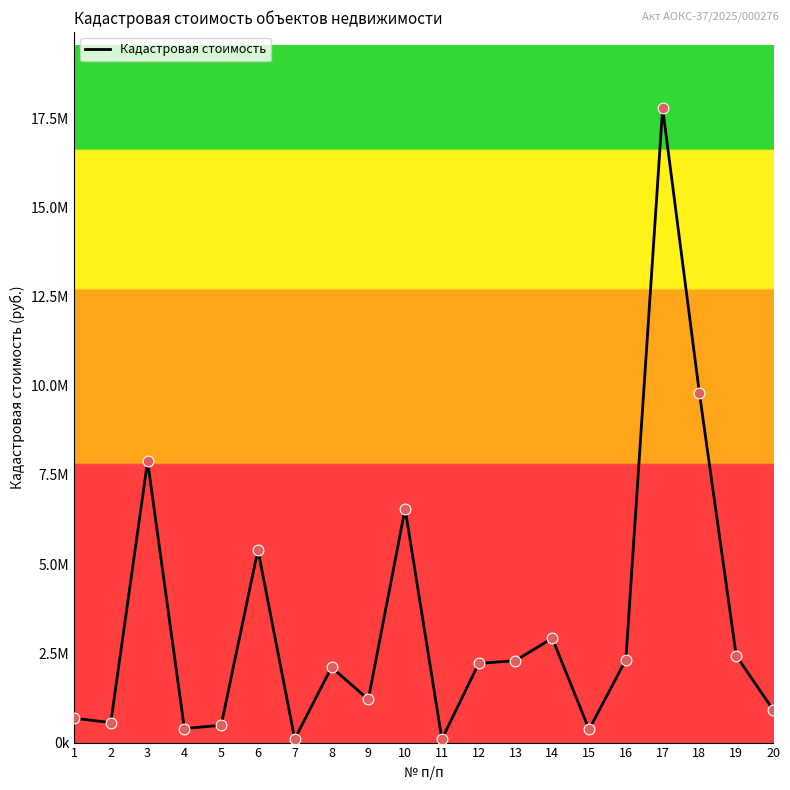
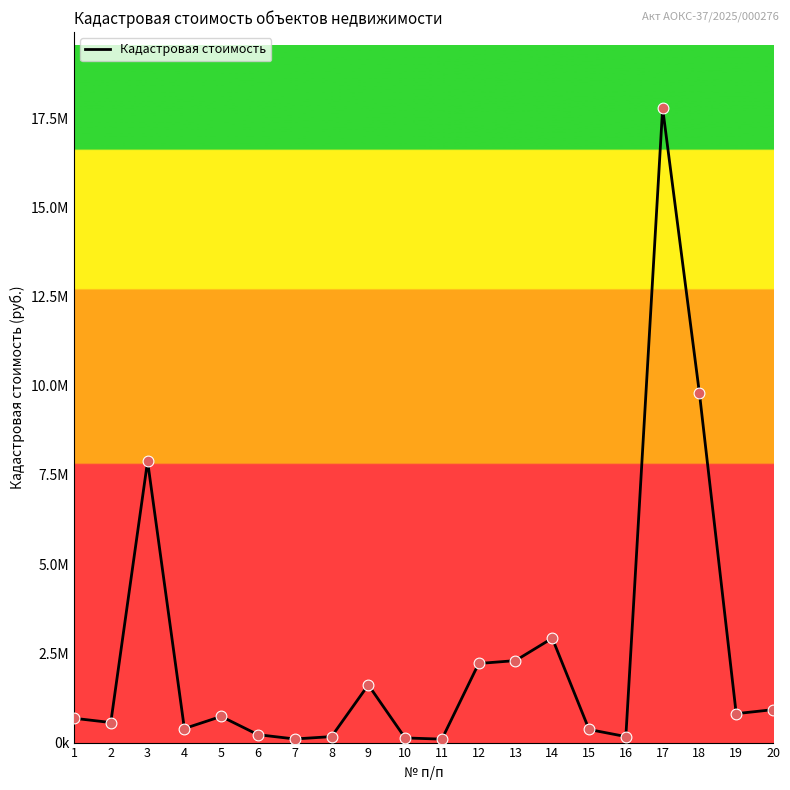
5: 500000 -> 700000
6: 5400000 -> 200000
8: 2100000 -> 200000
9: 1200000 -> 1600000
10: 6600000 -> 100000
16: 2300000 -> 200000
19: 2400000 -> 800000
